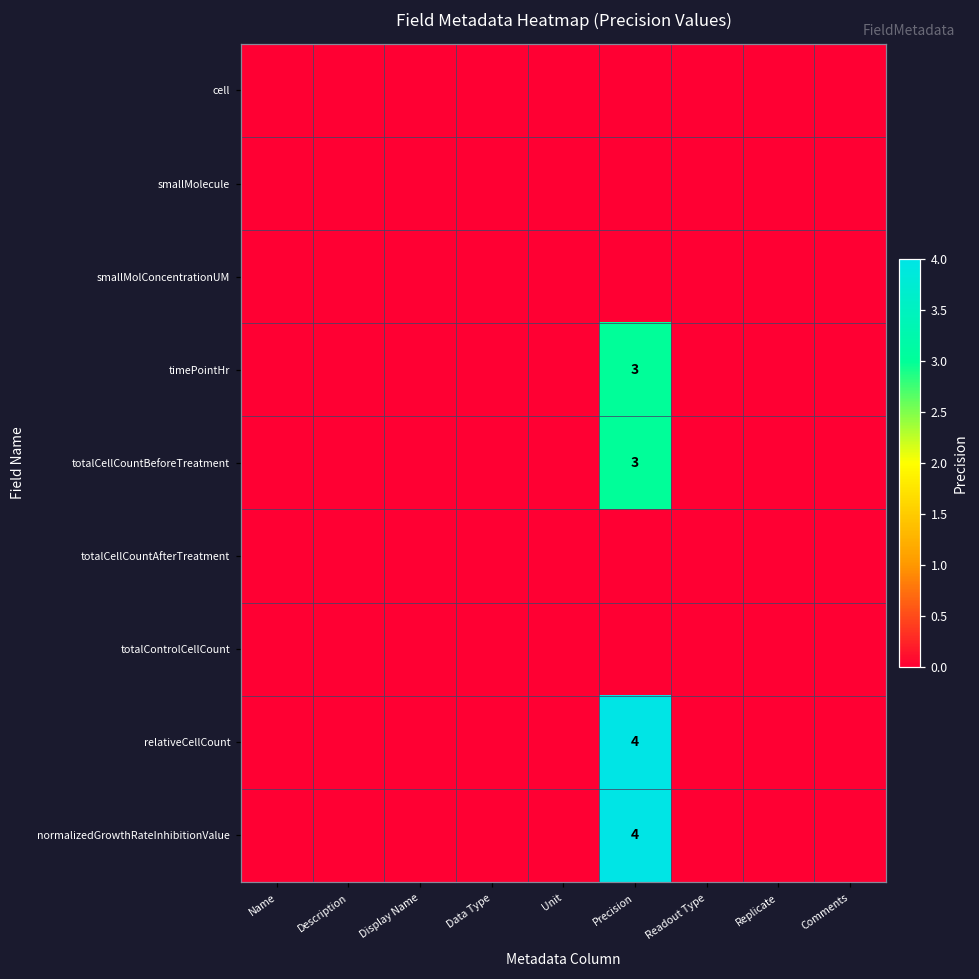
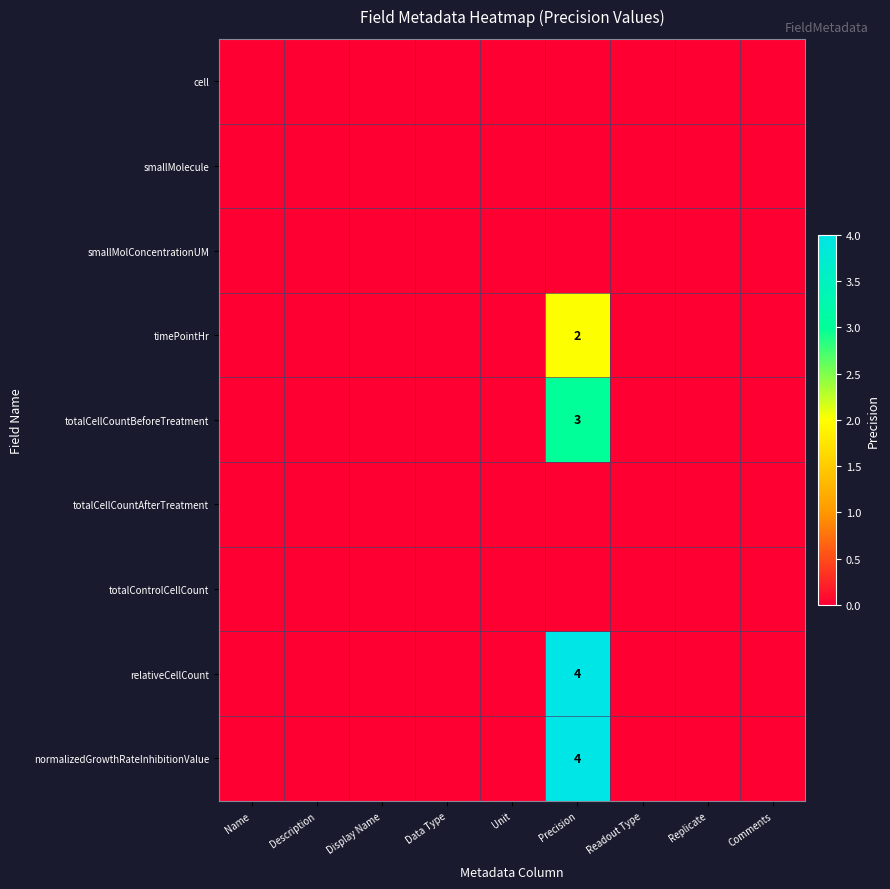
timePointHr, Precision: 3 -> 2
